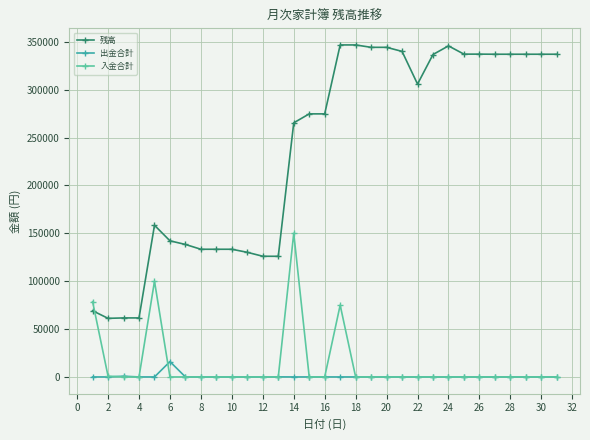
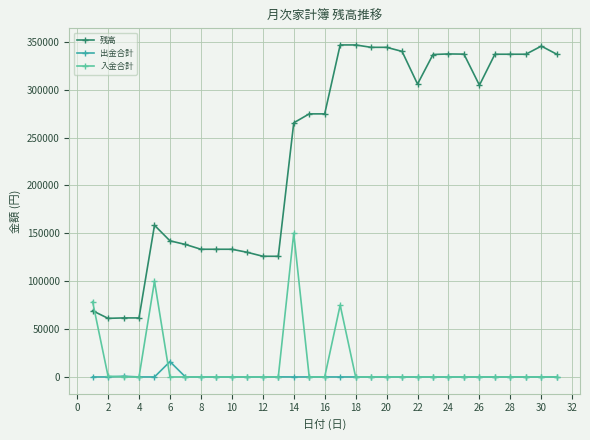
残高, 24: 350000 -> 340000
残高, 26: 340000 -> 300000
残高, 30: 340000 -> 350000
